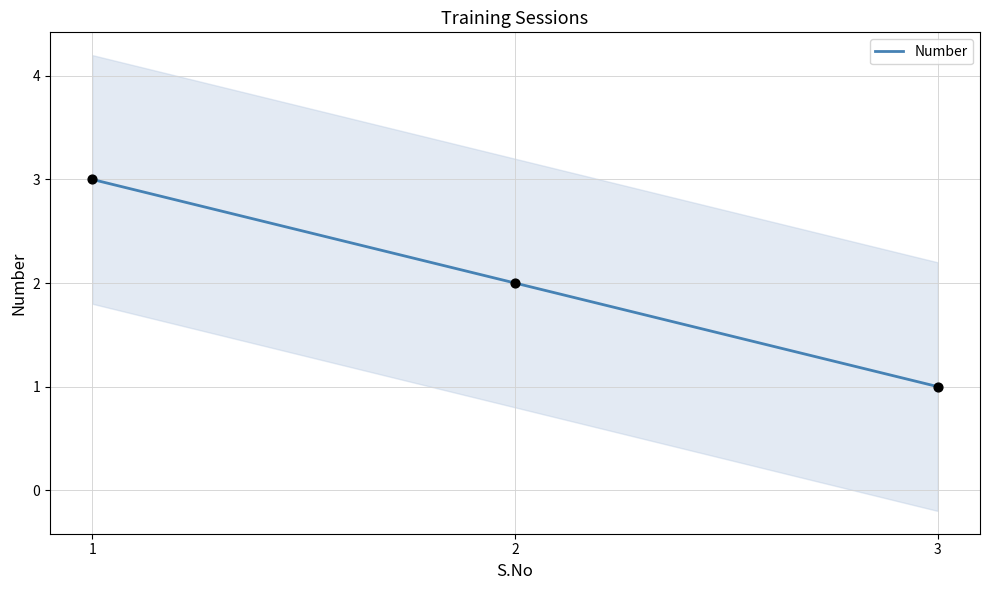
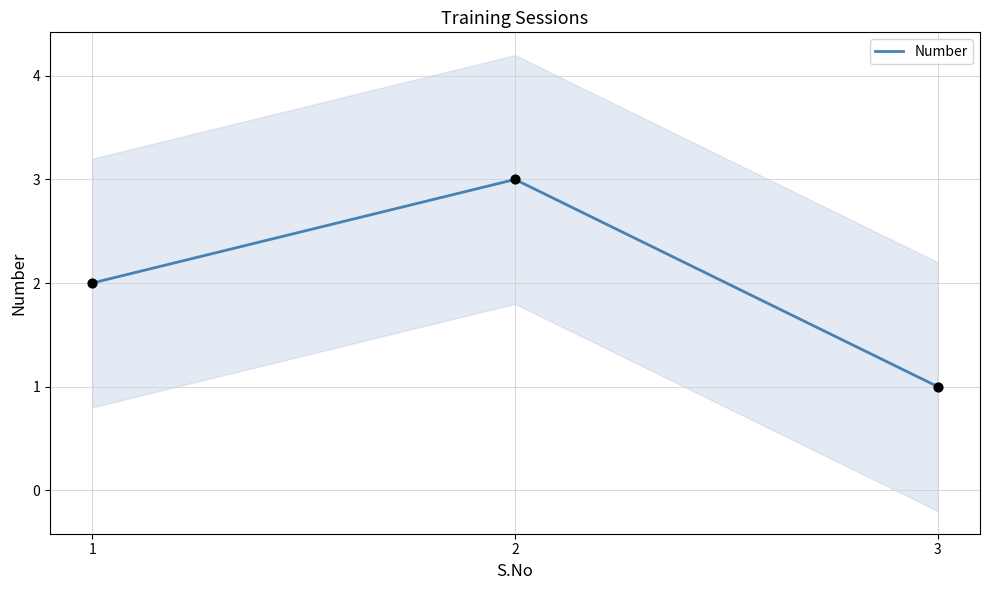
Number, 1: 3 -> 2
Number, 2: 2 -> 3
